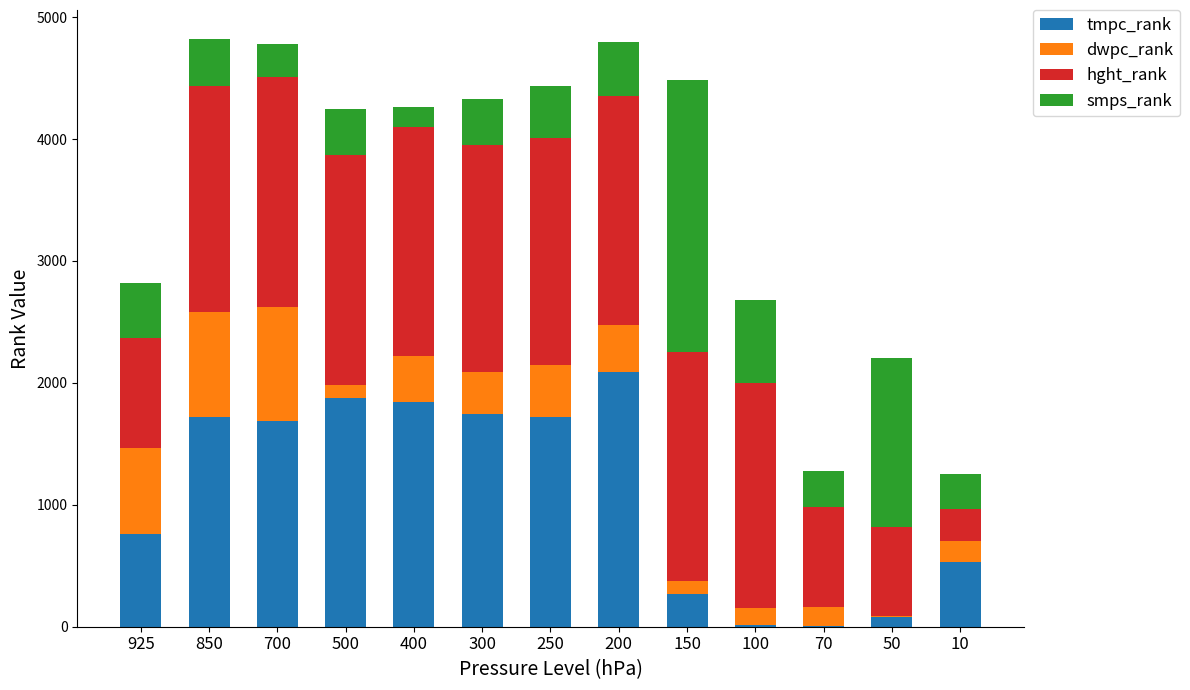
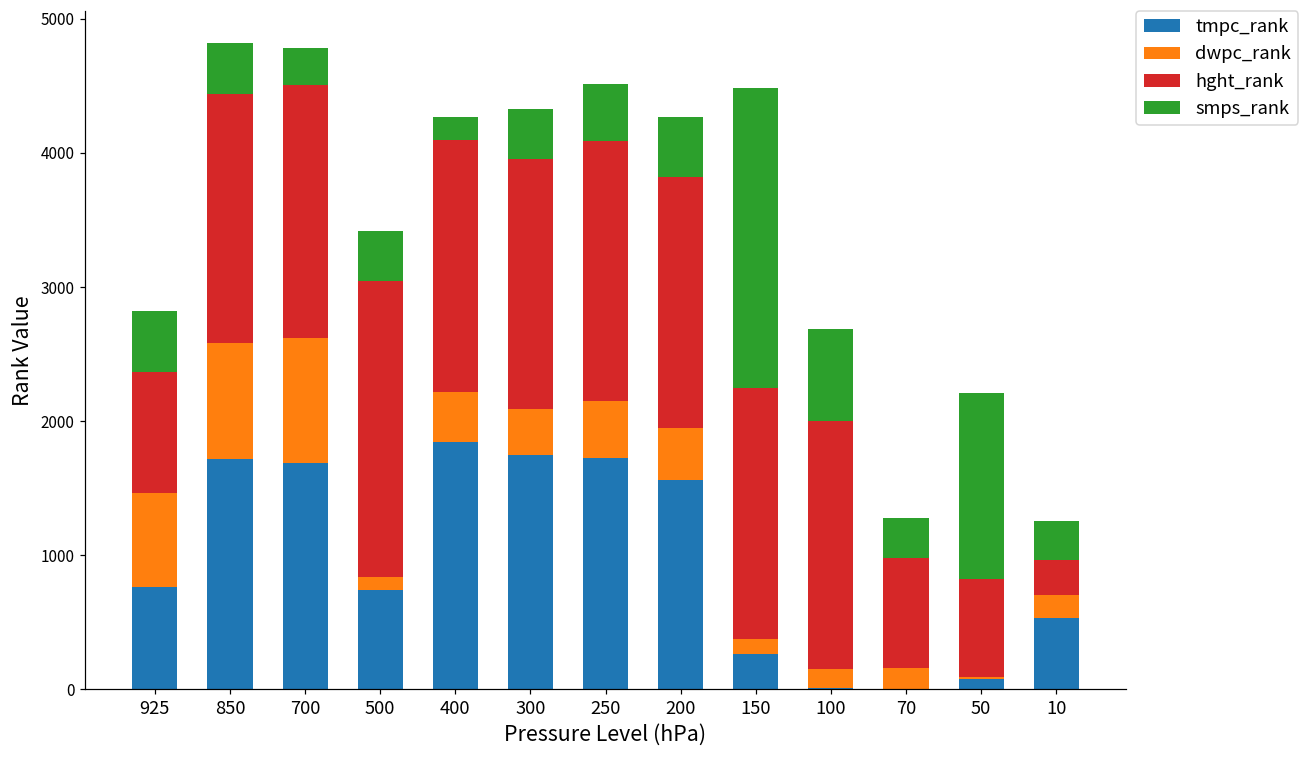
tmpc_rank, 500: 1880 -> 740
hght_rank, 500: 1890 -> 2200
hght_rank, 250: 1870 -> 1950
tmpc_rank, 200: 2090 -> 1560
